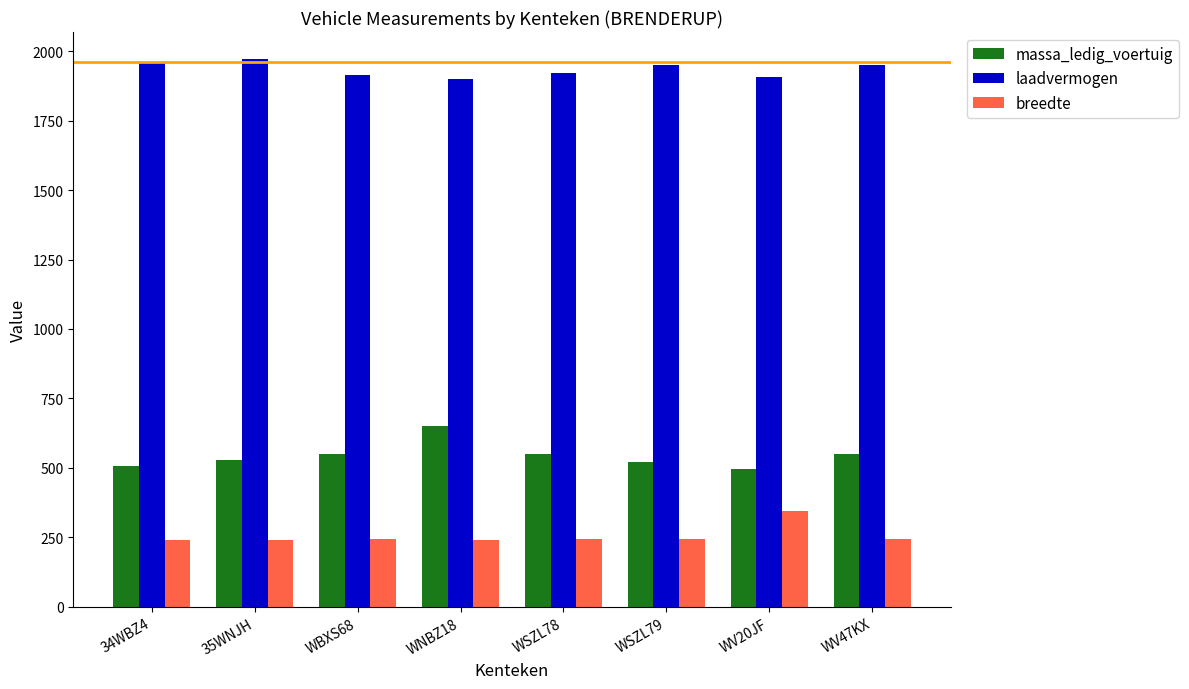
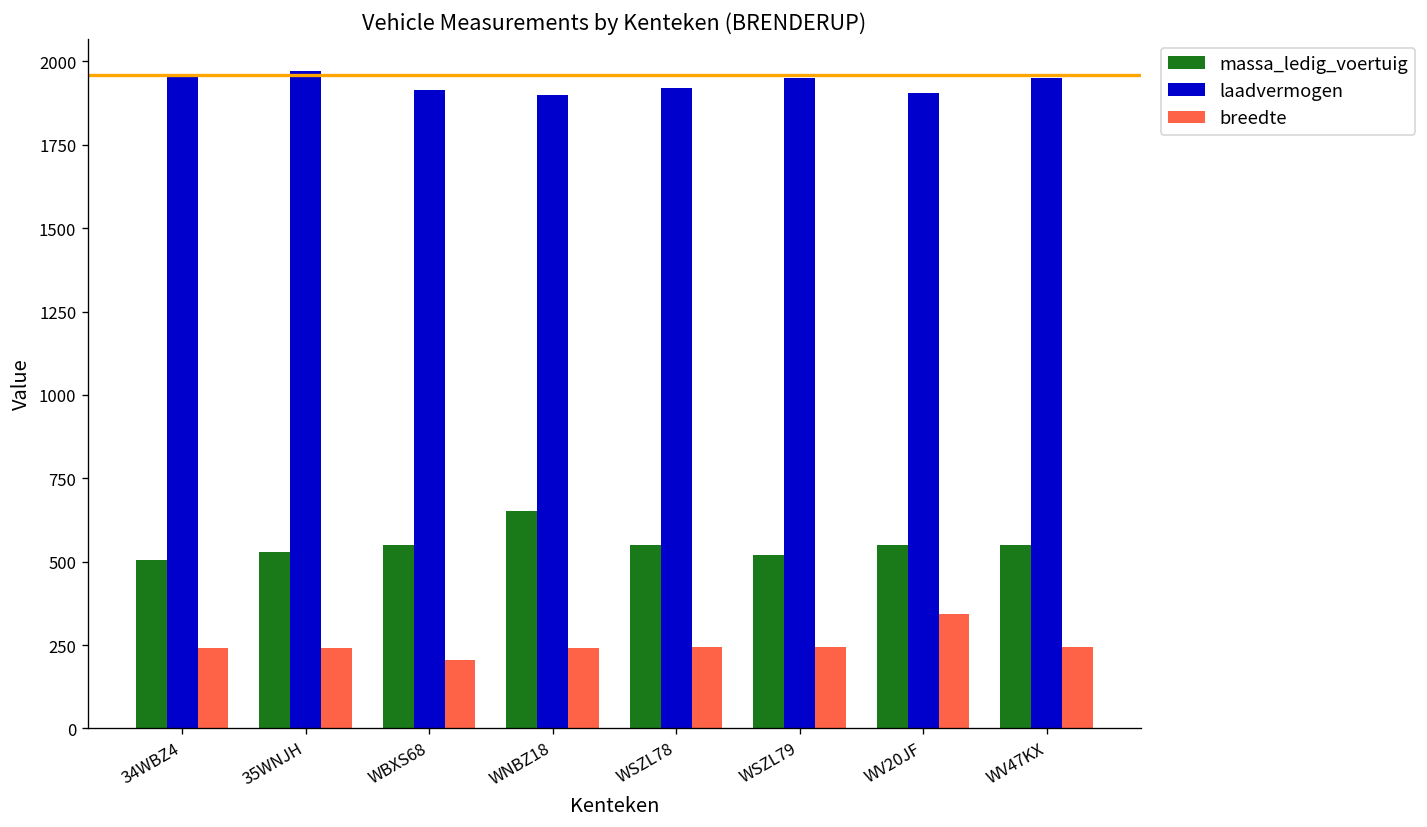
breedte, WBXS68: 240 -> 210
massa_ledig_voertuig, WV20JF: 500 -> 550
